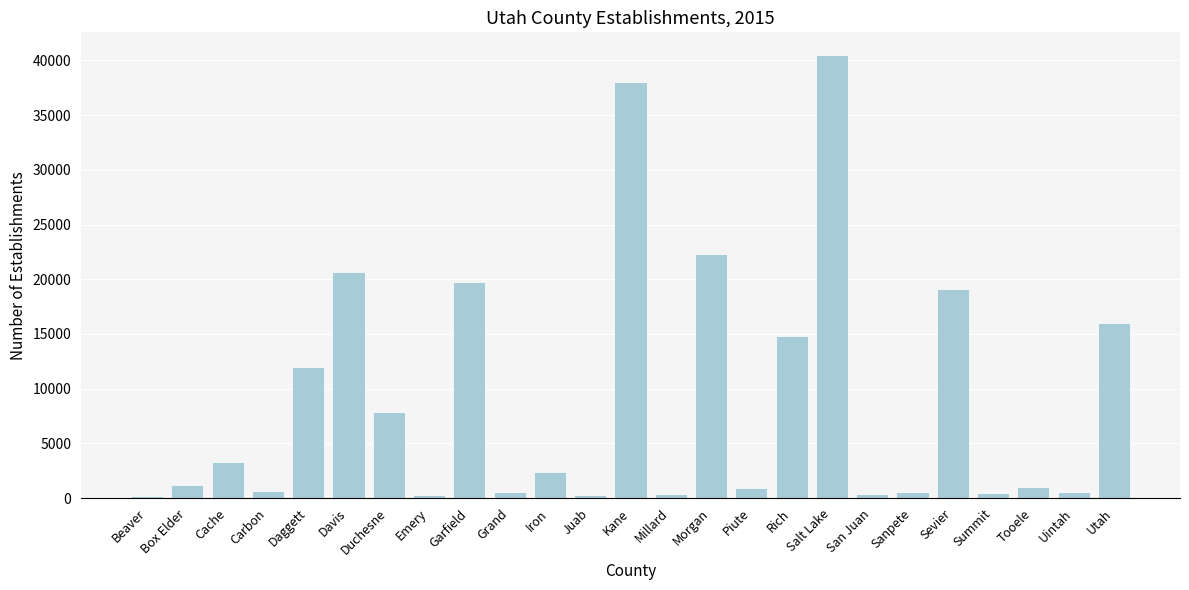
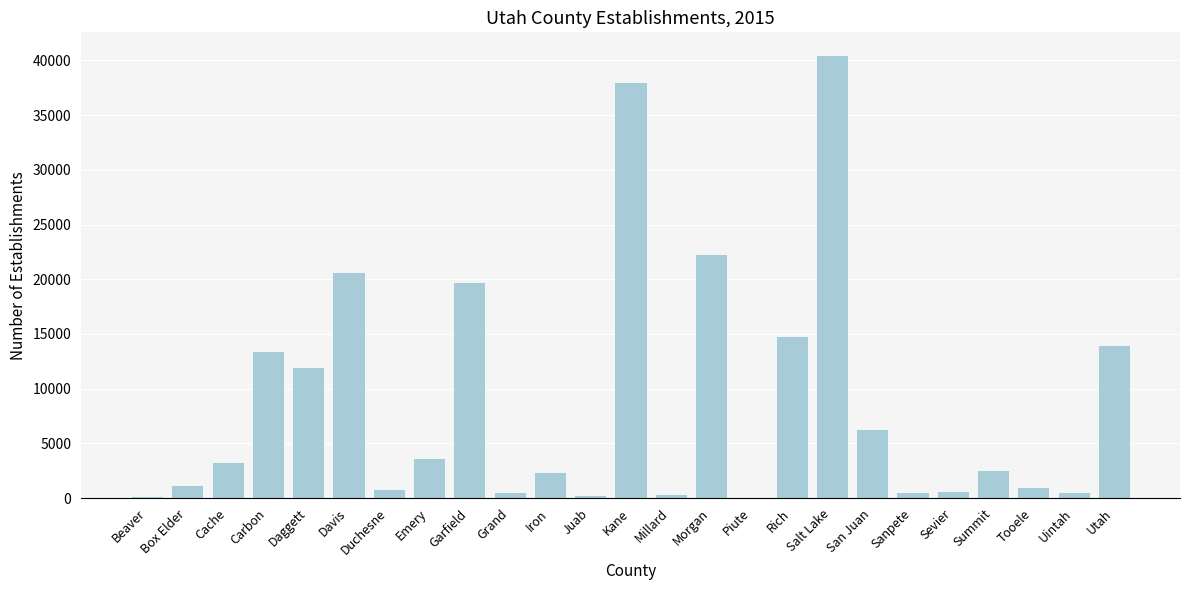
Carbon: 600 -> 13400
Duchesne: 7800 -> 900
Emery: 200 -> 3600
Piute: 900 -> 0
San Juan: 300 -> 6400
Sevier: 19100 -> 700
Summit: 400 -> 2500
Utah: 16000 -> 14000
